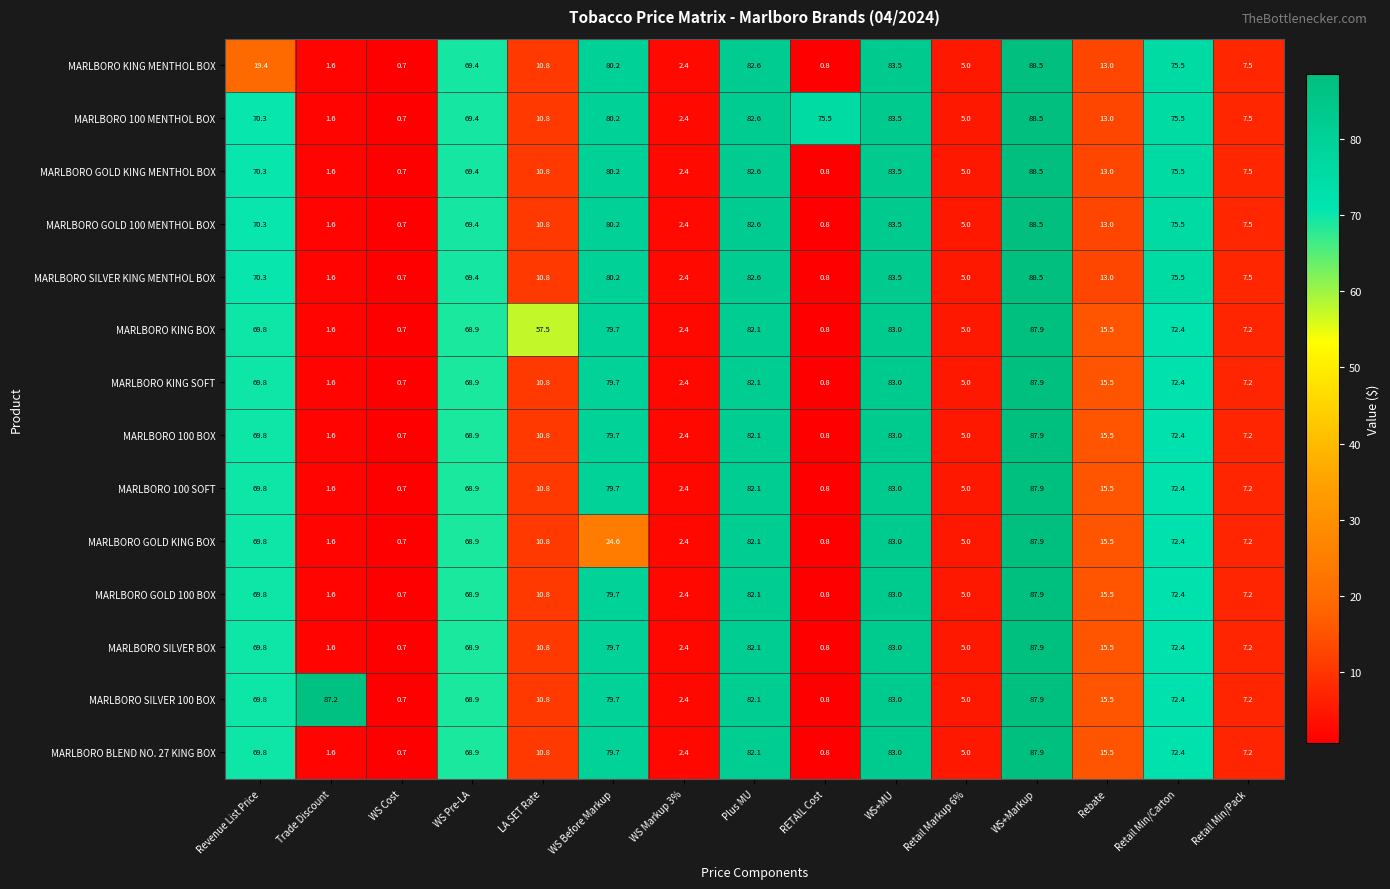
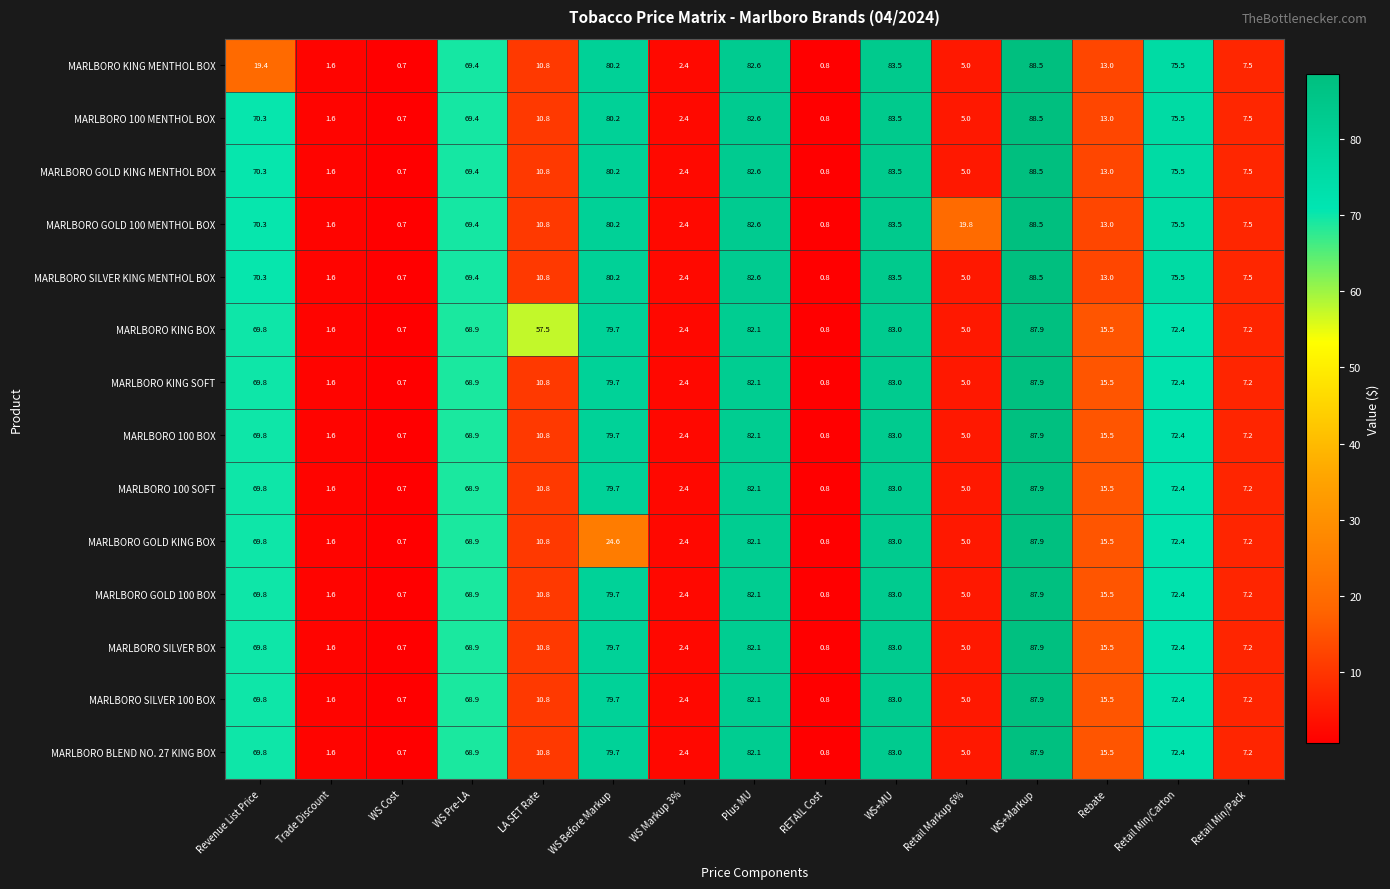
MARLBORO 100 MENTHOL BOX, RETAIL Cost: 75.5 -> 0.8
MARLBORO GOLD 100 MENTHOL BOX, Retail Markup 6%: 5.0 -> 19.8
MARLBORO SILVER 100 BOX, Trade Discount: 87.2 -> 1.6
